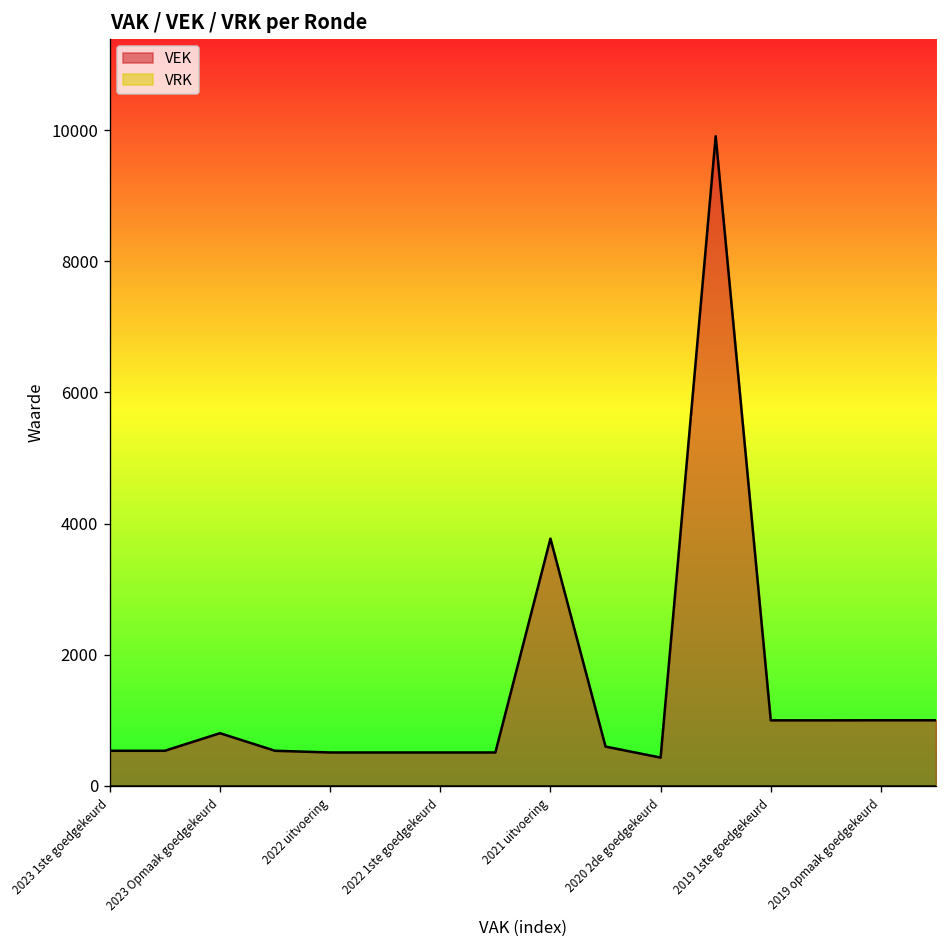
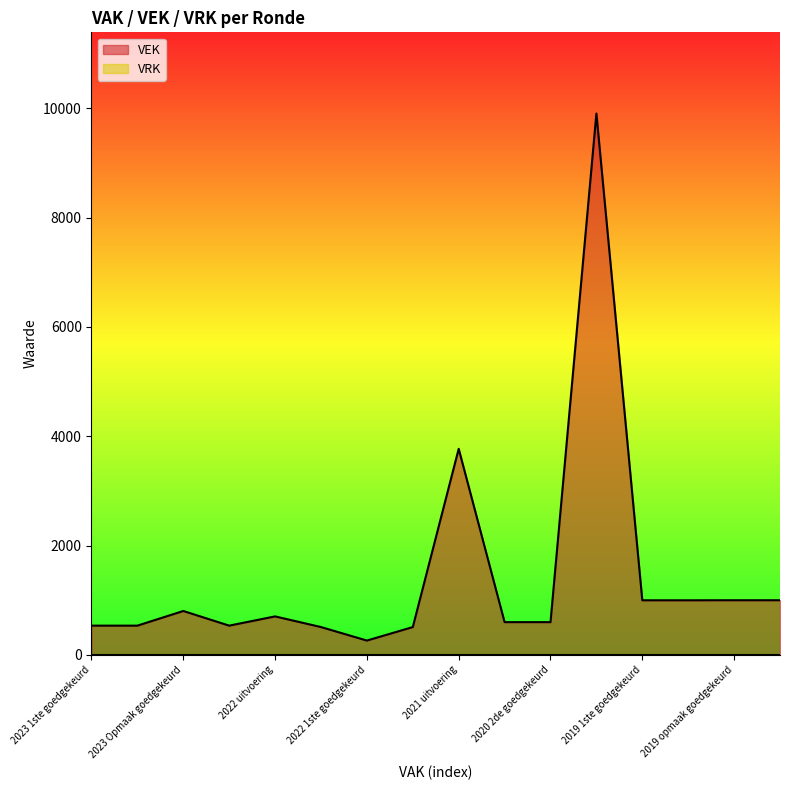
VEK, 2022 uitvoering: 500 -> 700
VEK, 2022 1ste goedgekeurd: 500 -> 300
VEK, 2020 2de goedgekeurd: 400 -> 600
